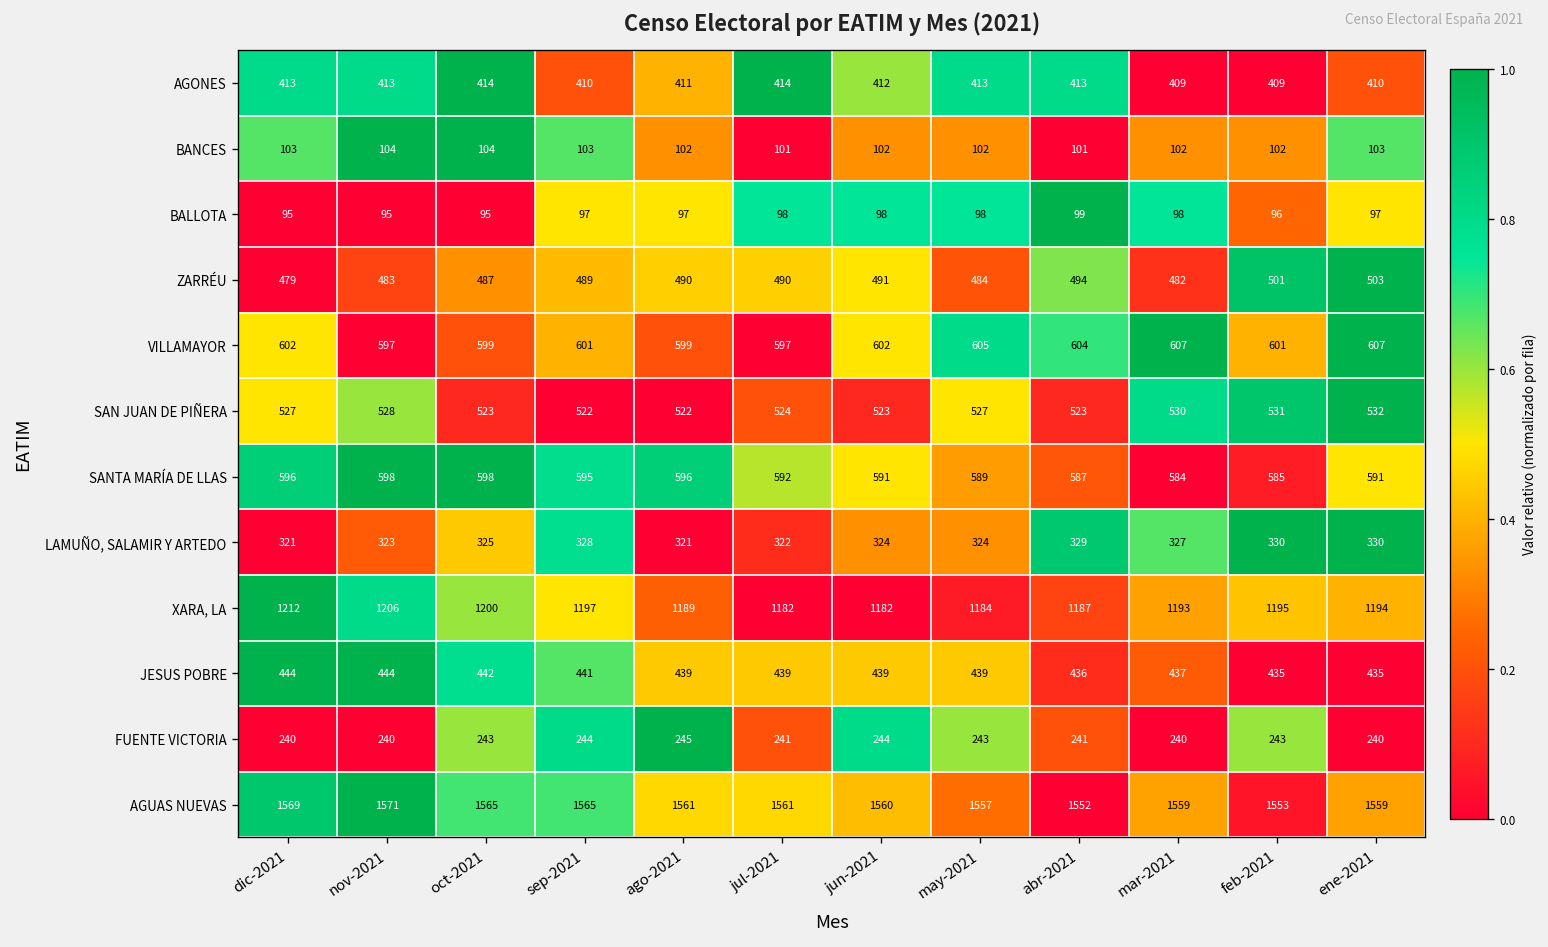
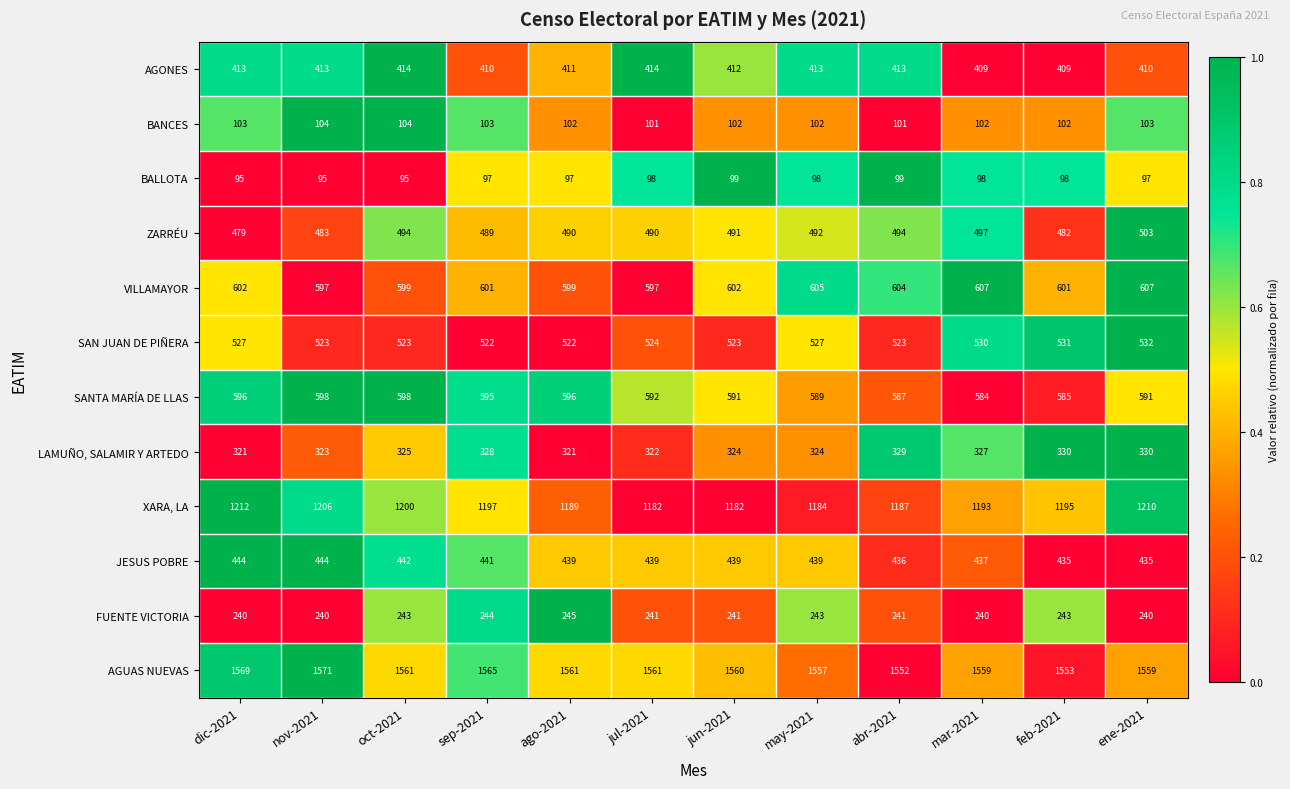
BALLOTA, jun-2021: 98 -> 99
BALLOTA, feb-2021: 96 -> 98
ZARRÉU, oct-2021: 487 -> 494
ZARRÉU, may-2021: 484 -> 492
ZARRÉU, mar-2021: 482 -> 497
ZARRÉU, feb-2021: 501 -> 482
SAN JUAN DE PIÑERA, nov-2021: 528 -> 523
XARA, LA, ene-2021: 1194 -> 1210
FUENTE VICTORIA, jun-2021: 244 -> 241
AGUAS NUEVAS, oct-2021: 1565 -> 1561
